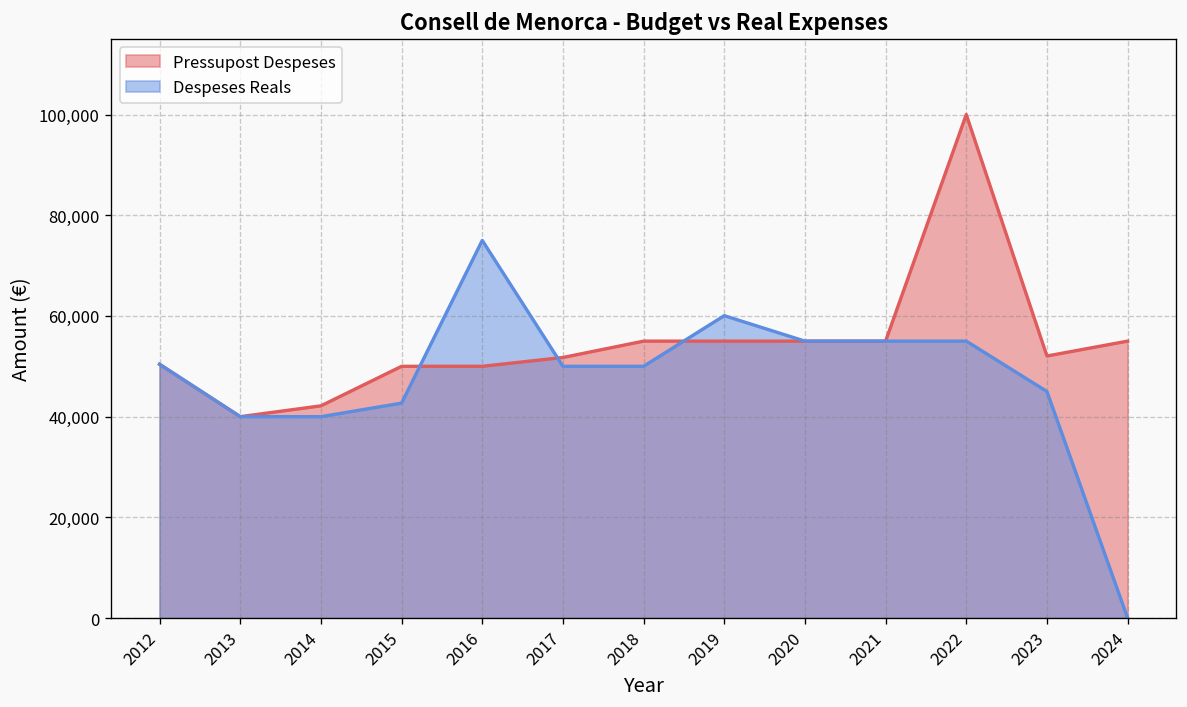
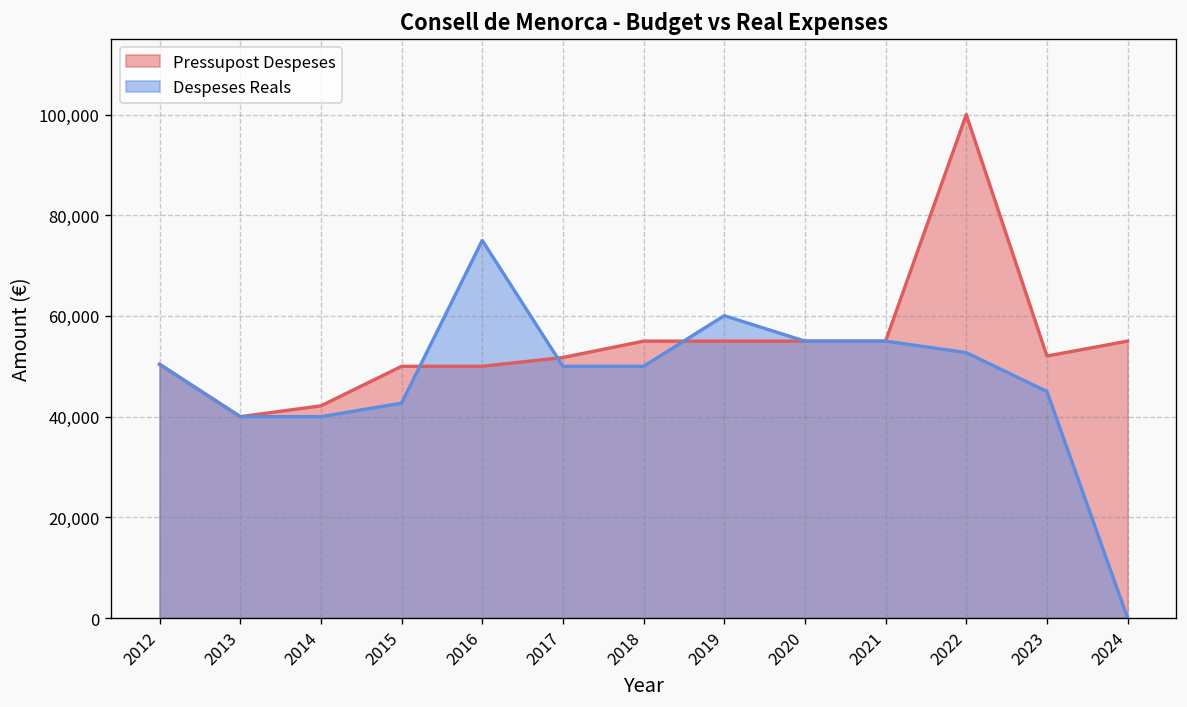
Despeses Reals, 2022: 55,000 -> 53,000
